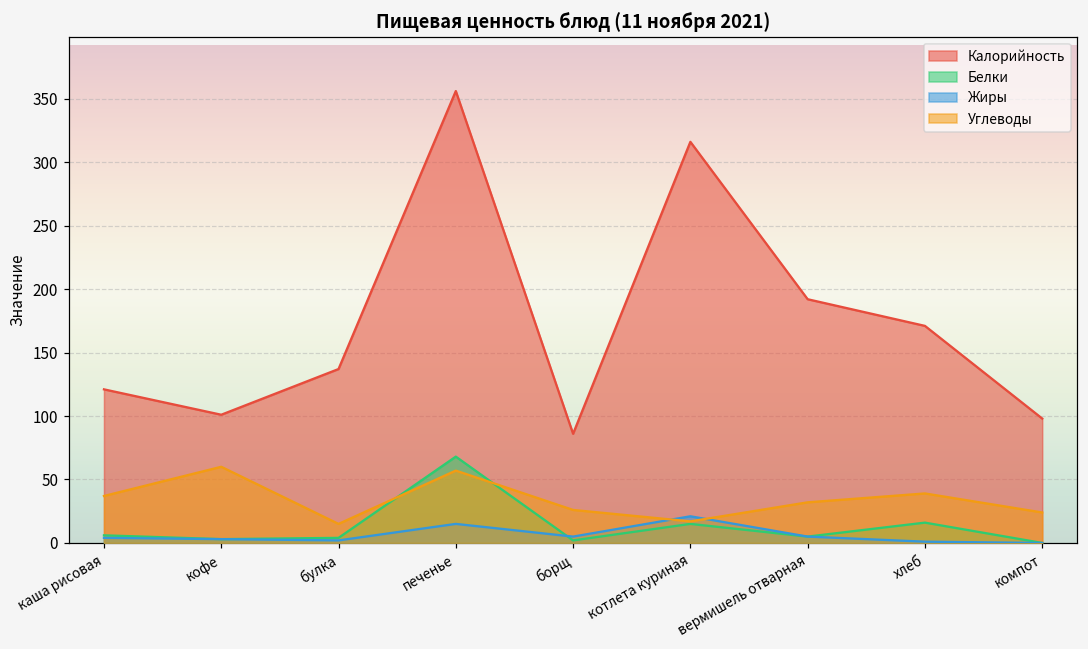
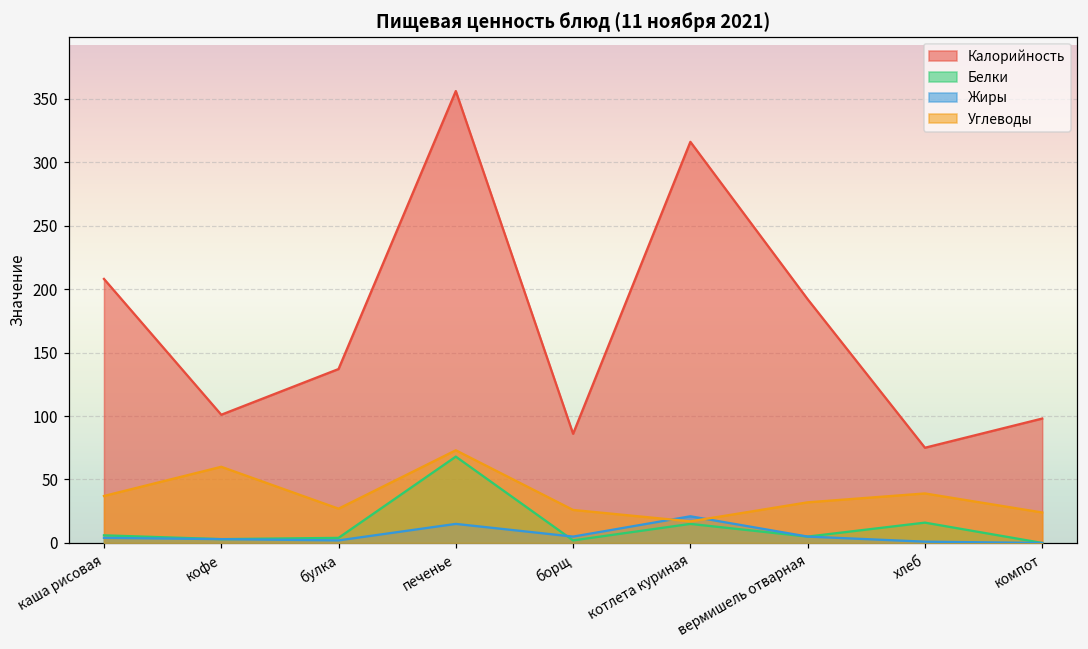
Калорийность, каша рисовая: 121 -> 208
Углеводы, булка: 15 -> 27
Углеводы, печенье: 57 -> 73
Калорийность, хлеб: 171 -> 75
